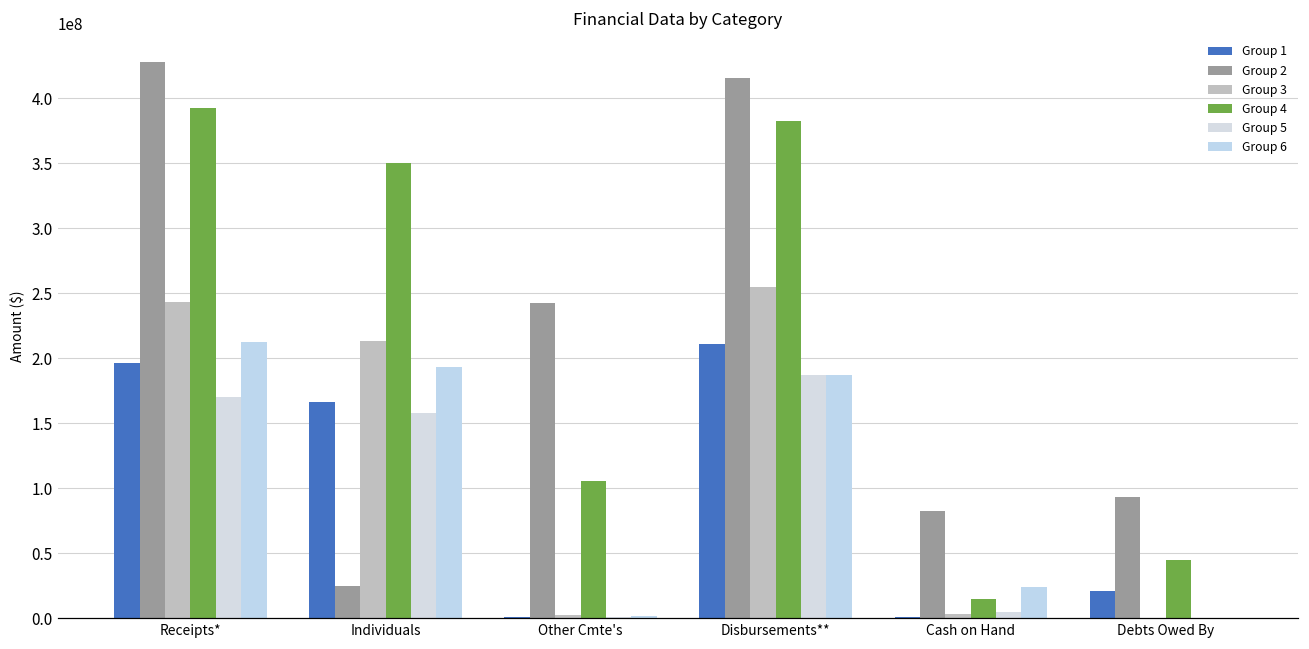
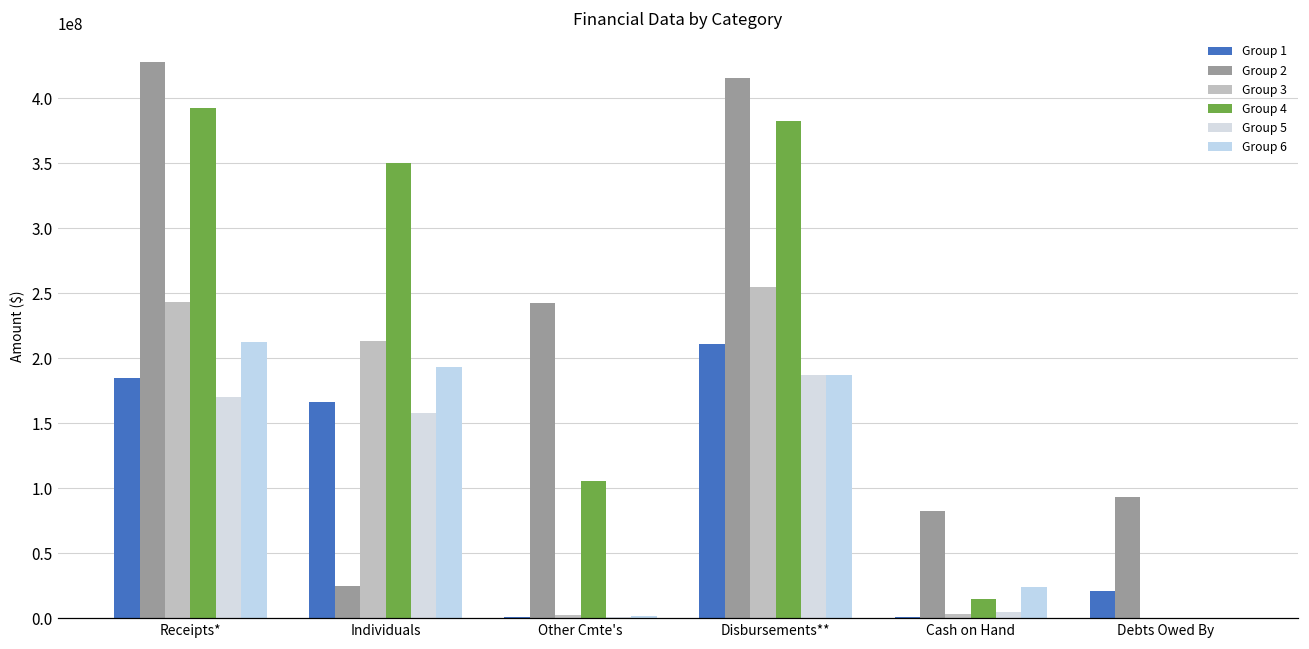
Group 1, Receipts*: 196000000 -> 185000000
Group 4, Debts Owed By: 45000000 -> 0
